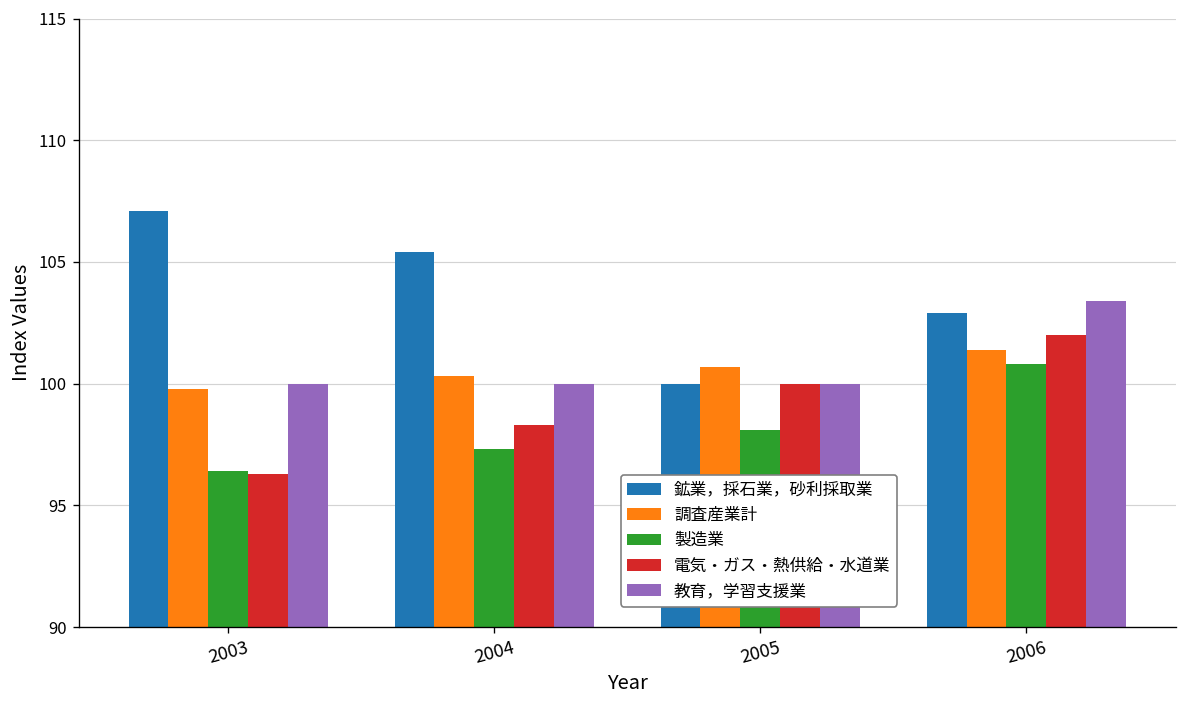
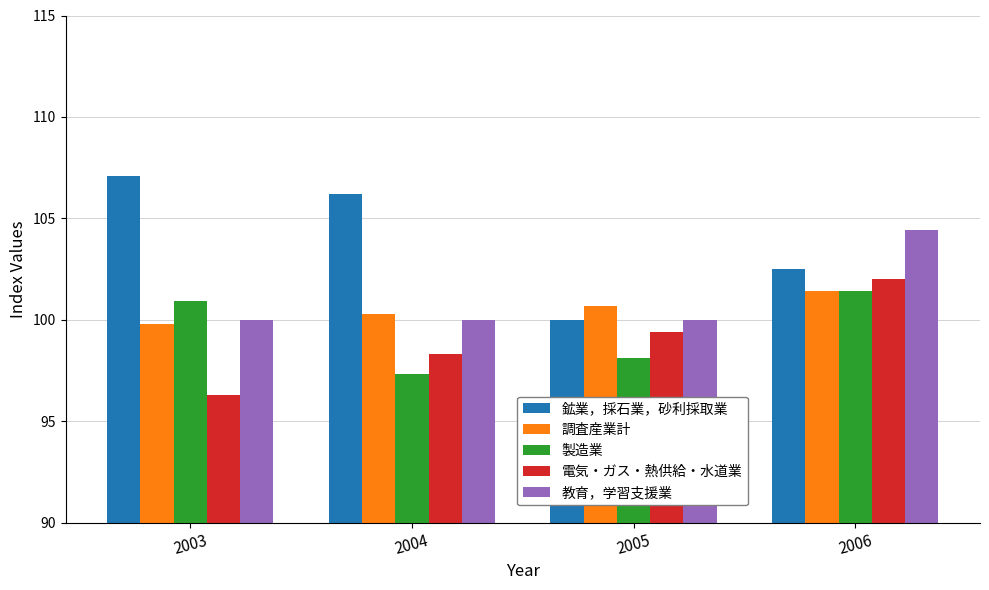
製造業, 2003: 96.4 -> 100.9
鉱業，採石業，砂利採取業, 2004: 105.4 -> 106.2
電気・ガス・熱供給・水道業, 2005: 100.0 -> 99.4
鉱業，採石業，砂利採取業, 2006: 102.9 -> 102.5
製造業, 2006: 100.8 -> 101.4
教育，学習支援業, 2006: 103.4 -> 104.4
